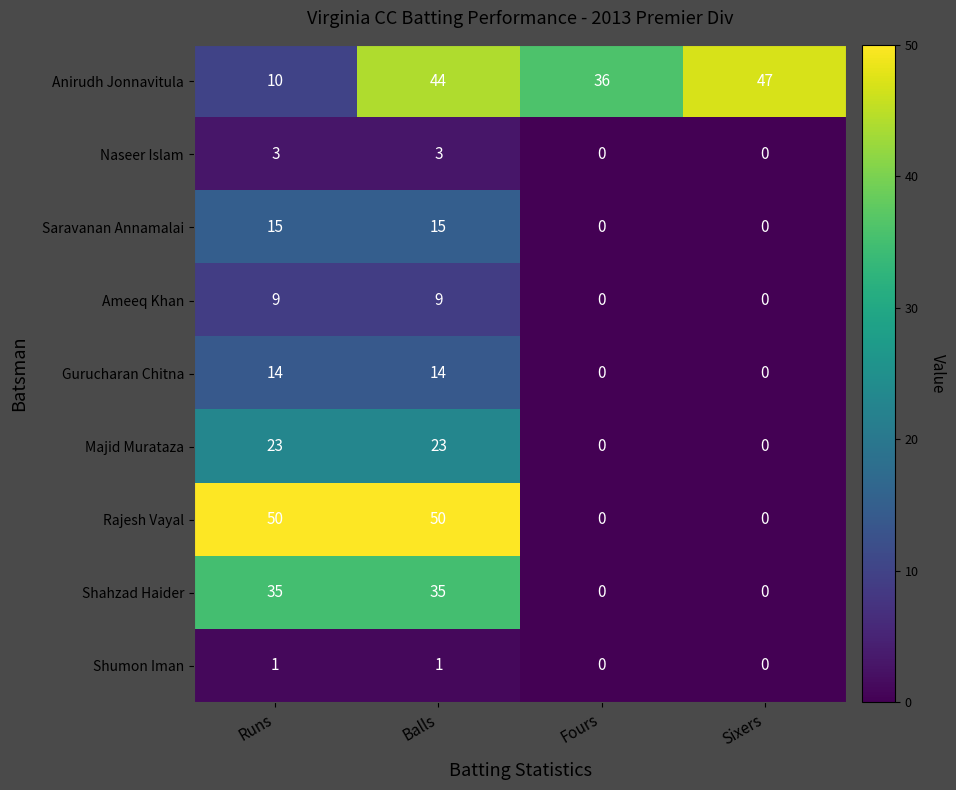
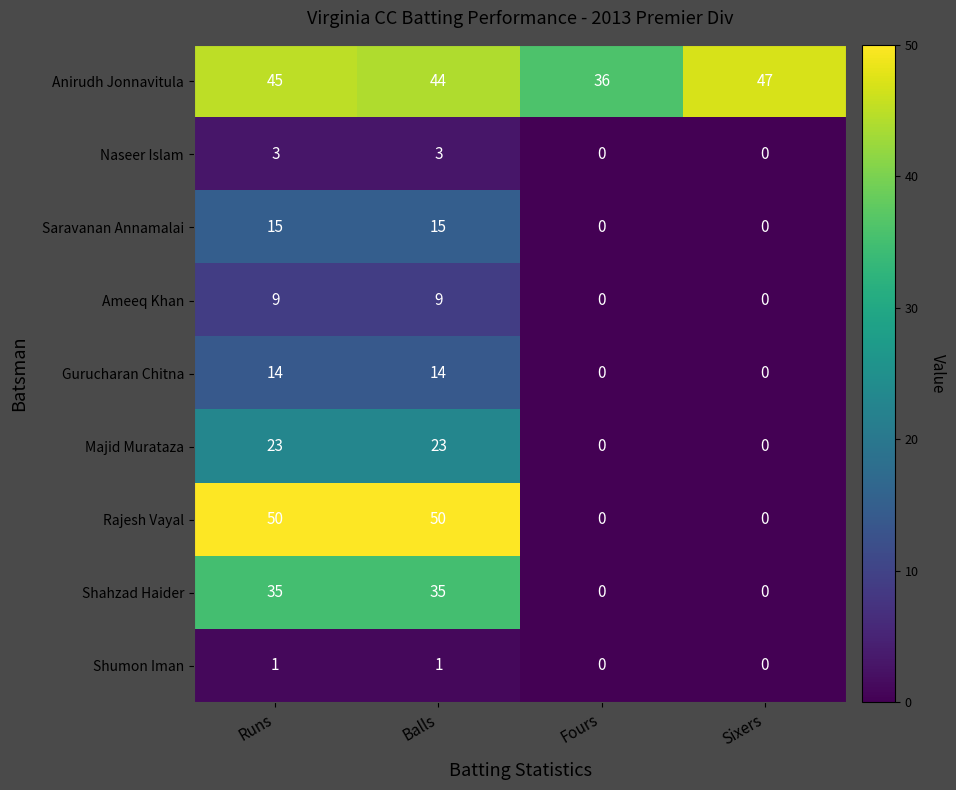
Anirudh Jonnavitula, Runs: 10 -> 45
